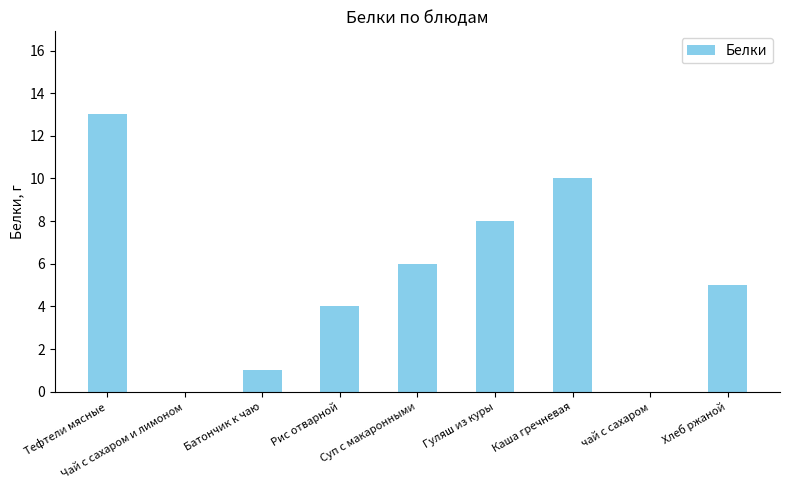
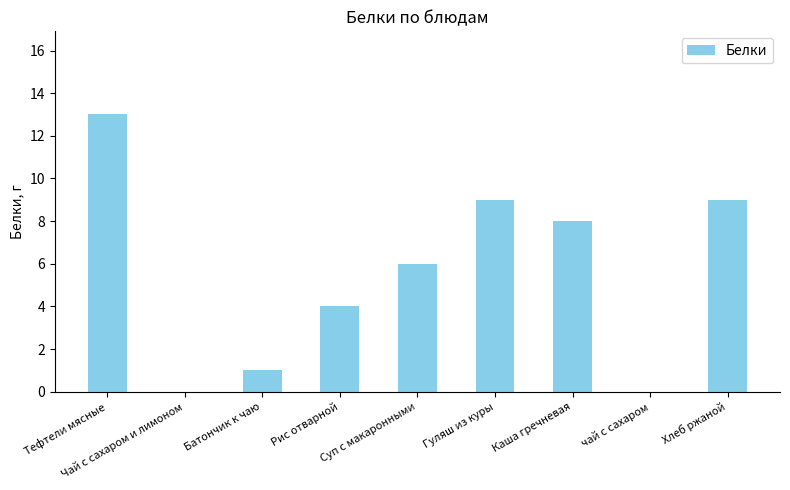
Гуляш из куры: 8 -> 9
Каша гречневая: 10 -> 8
Хлеб ржаной: 5 -> 9
